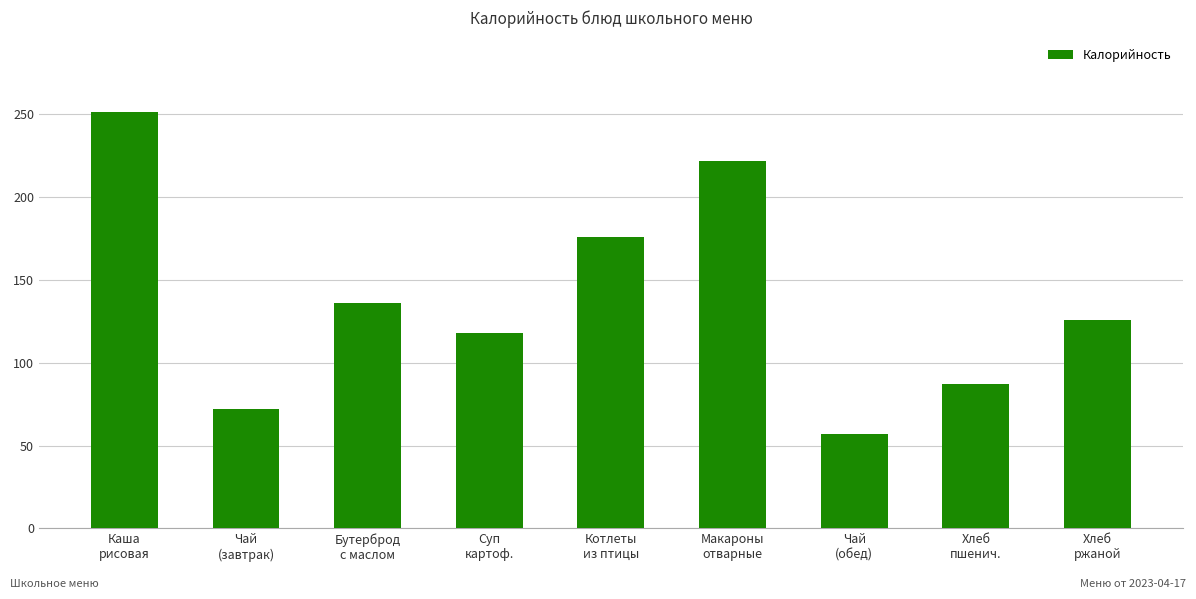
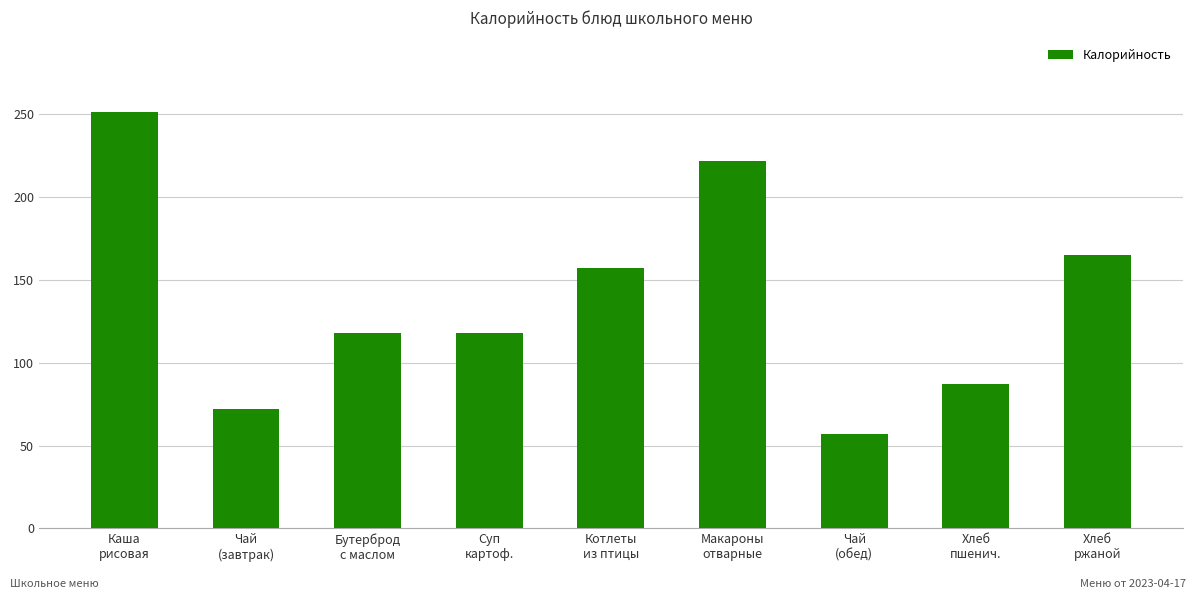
Бутерброд с маслом: 136 -> 118
Котлеты из птицы: 176 -> 157
Хлеб ржаной: 126 -> 165
